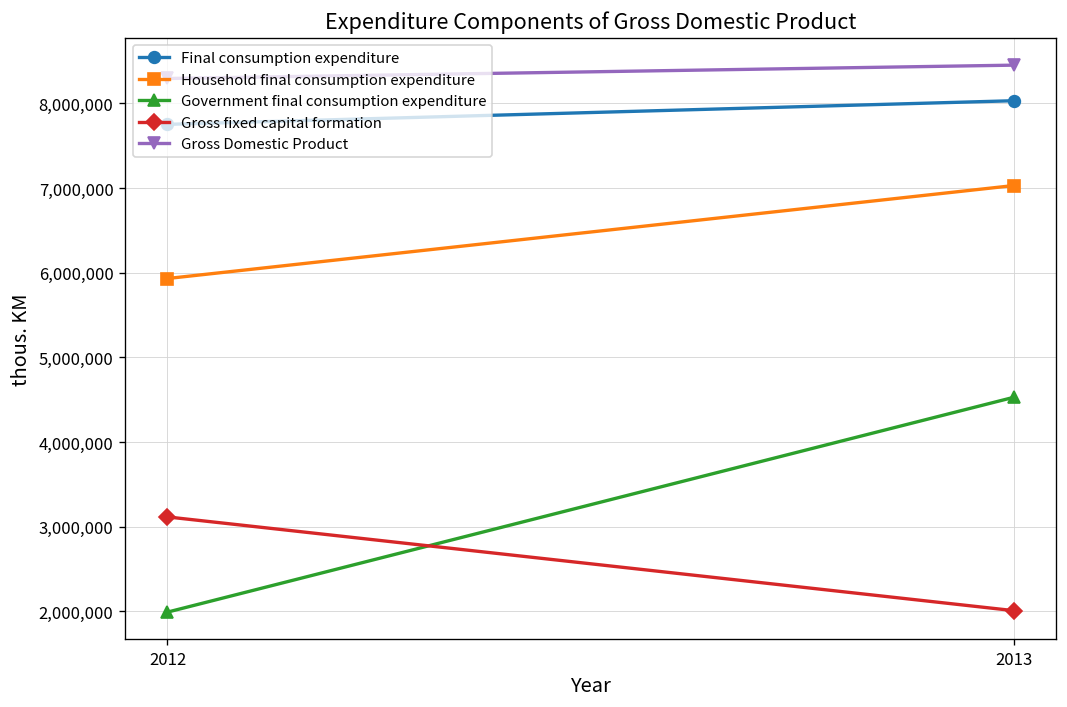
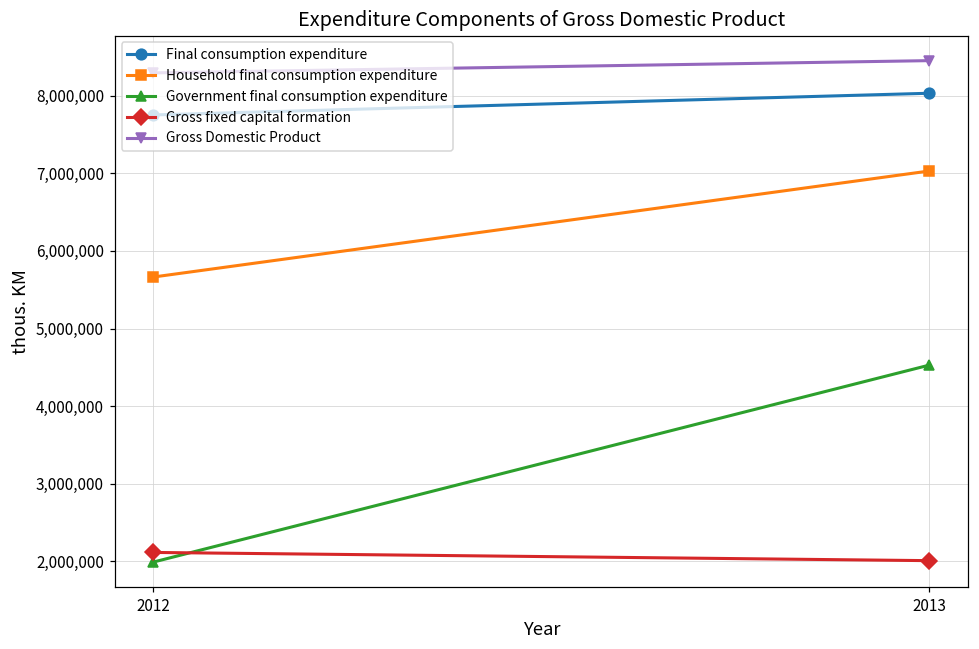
Household final consumption expenditure, 2012: 5,900,000 -> 5,700,000
Gross fixed capital formation, 2012: 3,100,000 -> 2,100,000
